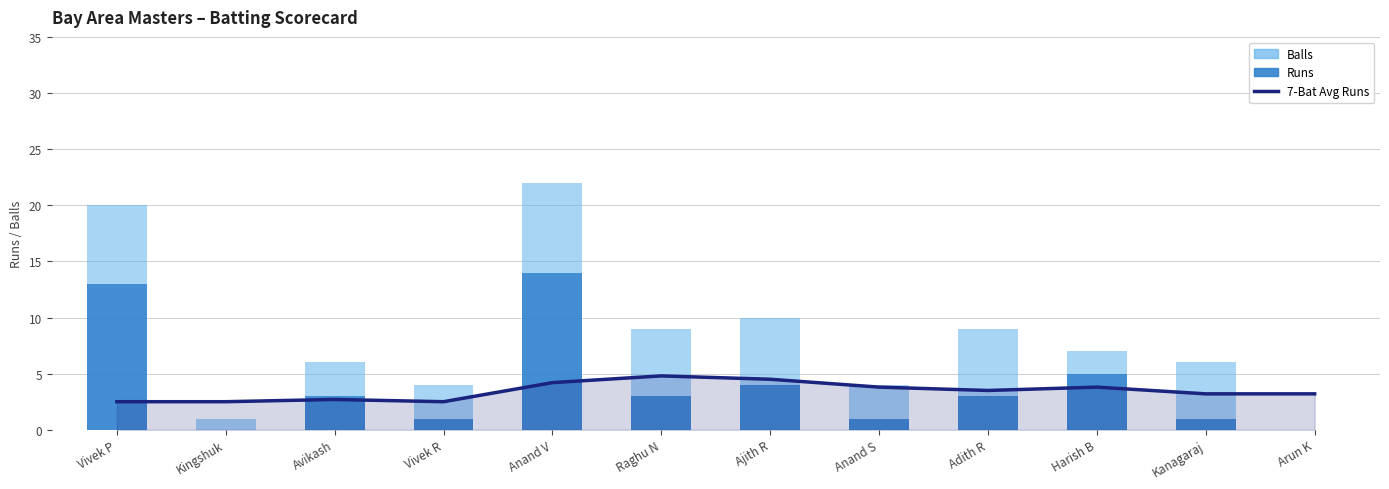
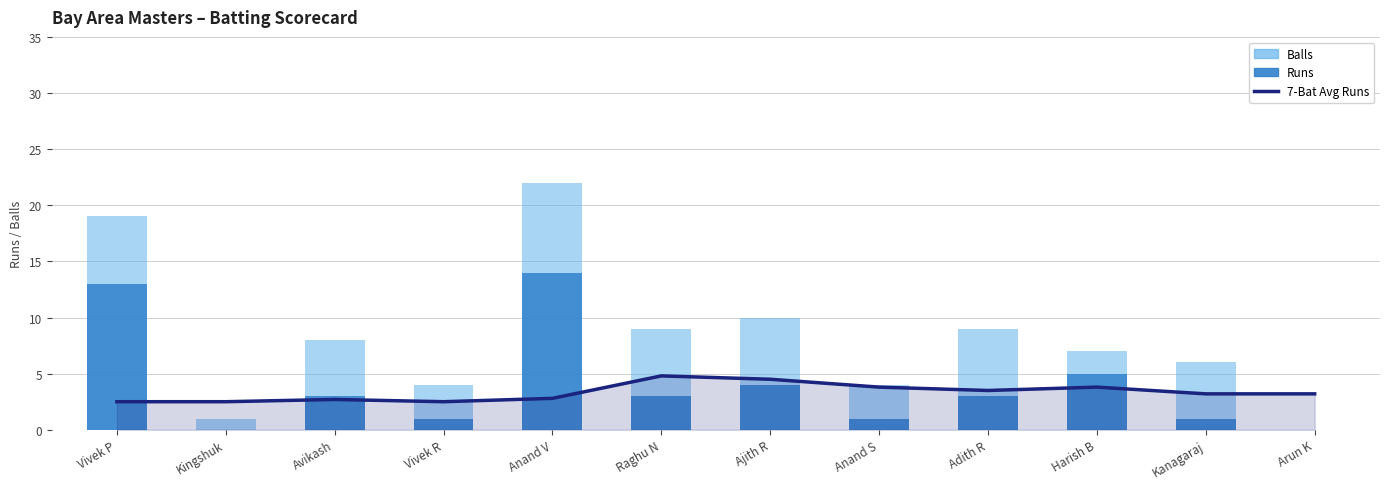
Balls, Vivek P: 20 -> 19
Balls, Avikash: 6 -> 8
7-Bat Avg Runs, Anand V: 4.2 -> 2.8
